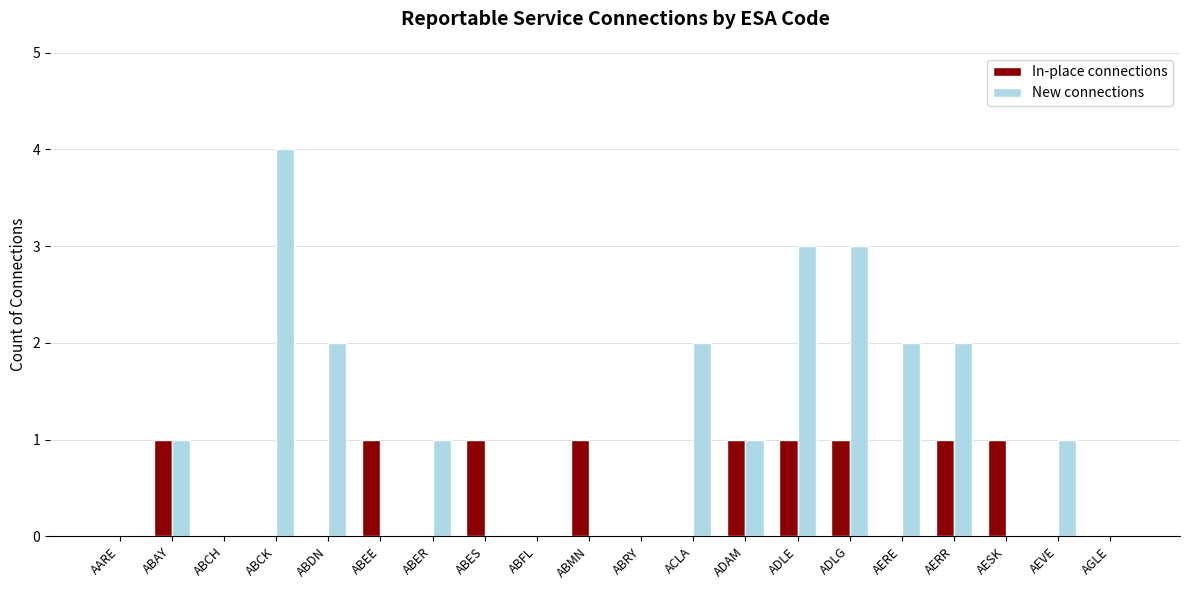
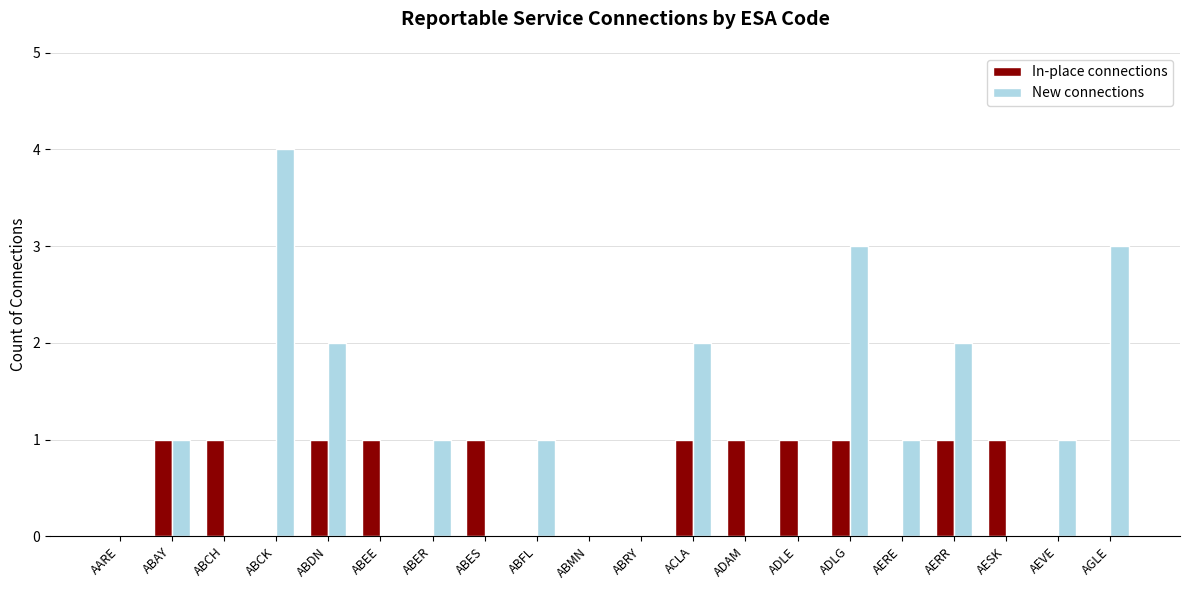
In-place connections, ABCH: 0 -> 1
In-place connections, ABDN: 0 -> 1
New connections, ABFL: 0 -> 1
In-place connections, ABMN: 1 -> 0
In-place connections, ACLA: 0 -> 1
New connections, ADAM: 1 -> 0
New connections, ADLE: 3 -> 0
New connections, AERE: 2 -> 1
New connections, AGLE: 0 -> 3
